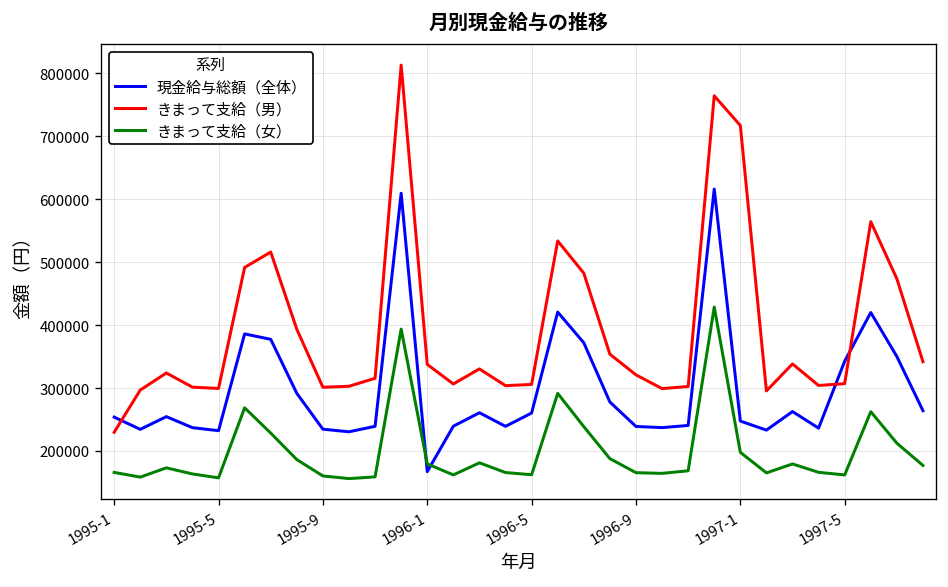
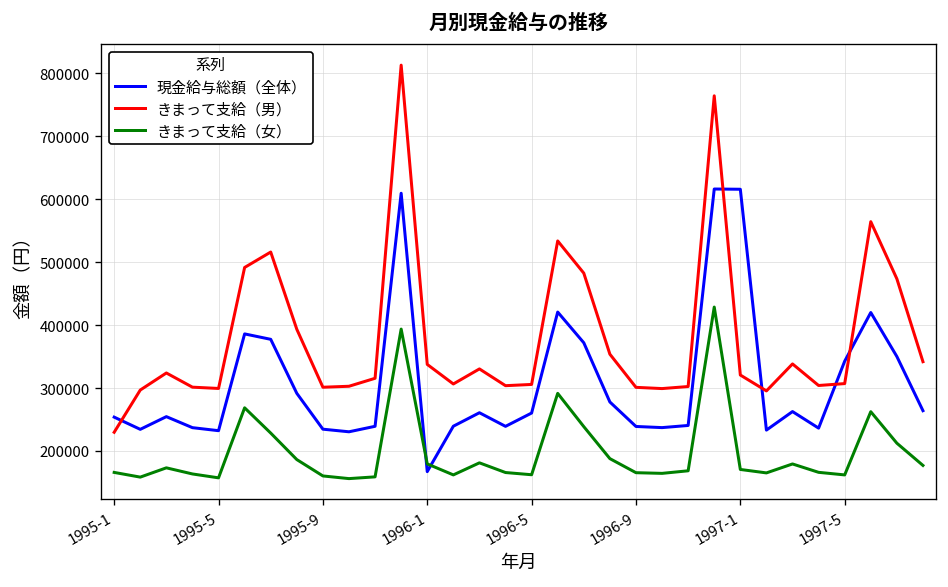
きまって支給（男）, 1996-9: 320000 -> 300000
現金給与総額（全体）, 1997-1: 250000 -> 620000
きまって支給（男）, 1997-1: 720000 -> 320000
きまって支給（女）, 1997-1: 200000 -> 170000
